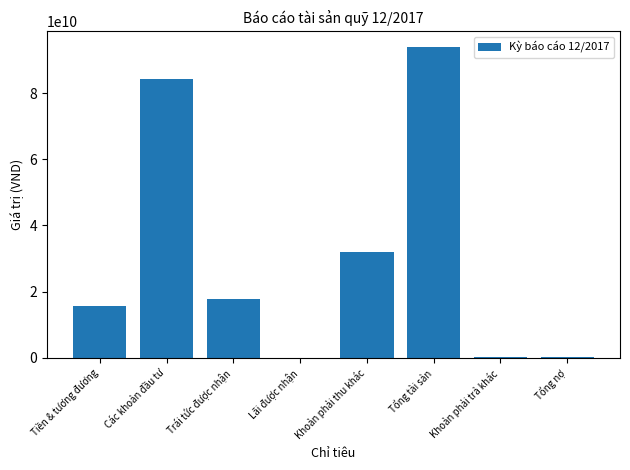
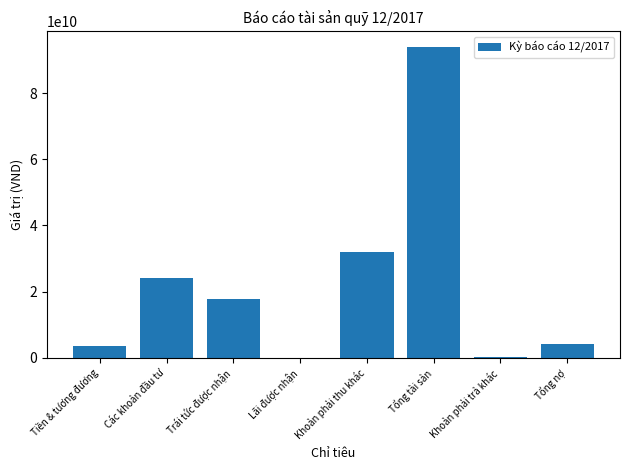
Tiền & tương đương: 16000000000 -> 4000000000
Các khoản đầu tư: 84000000000 -> 24000000000
Tổng nợ: 0 -> 4000000000
